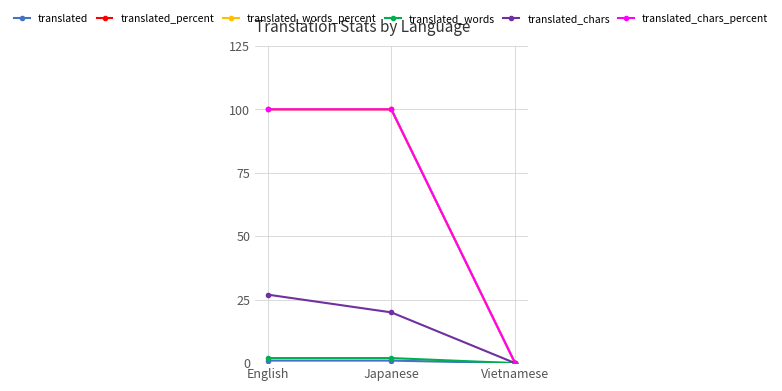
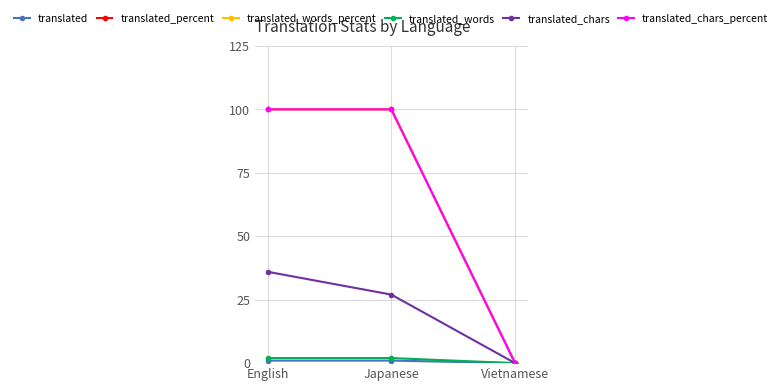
translated_chars, English: 27 -> 36
translated_chars, Japanese: 20 -> 27
